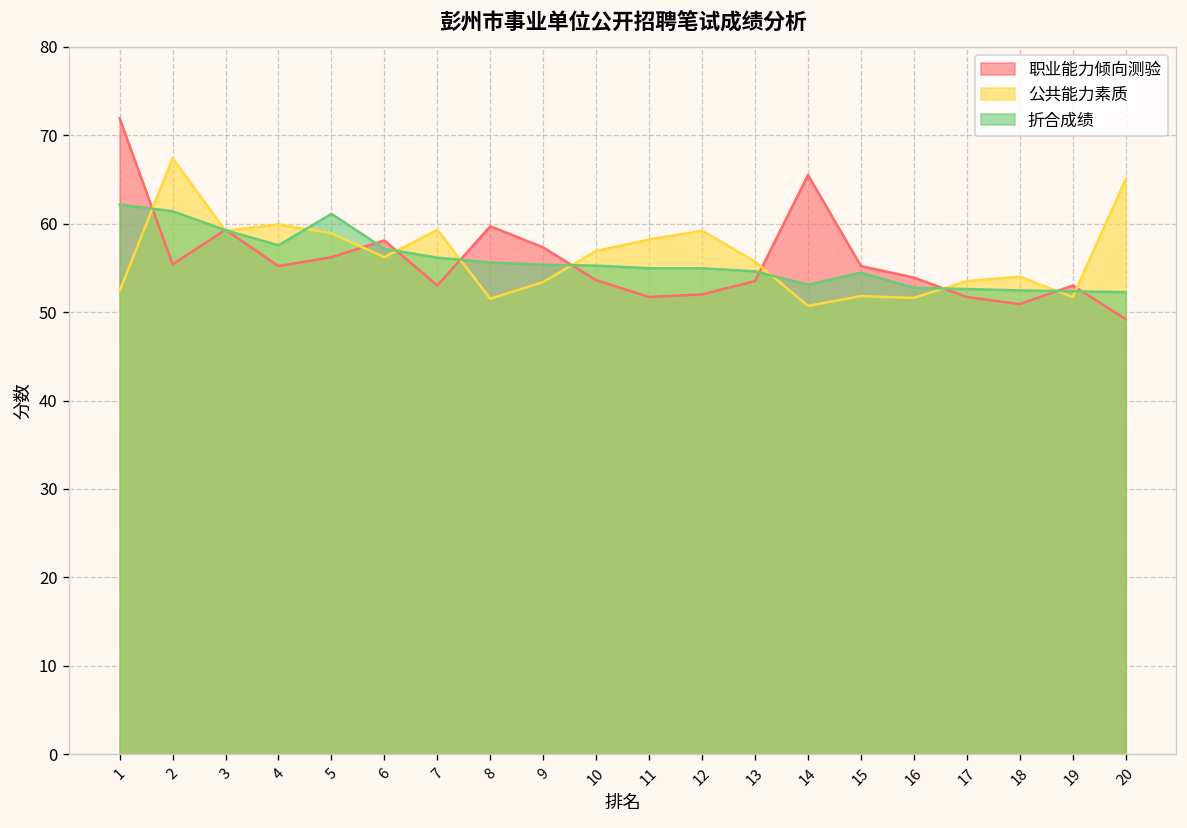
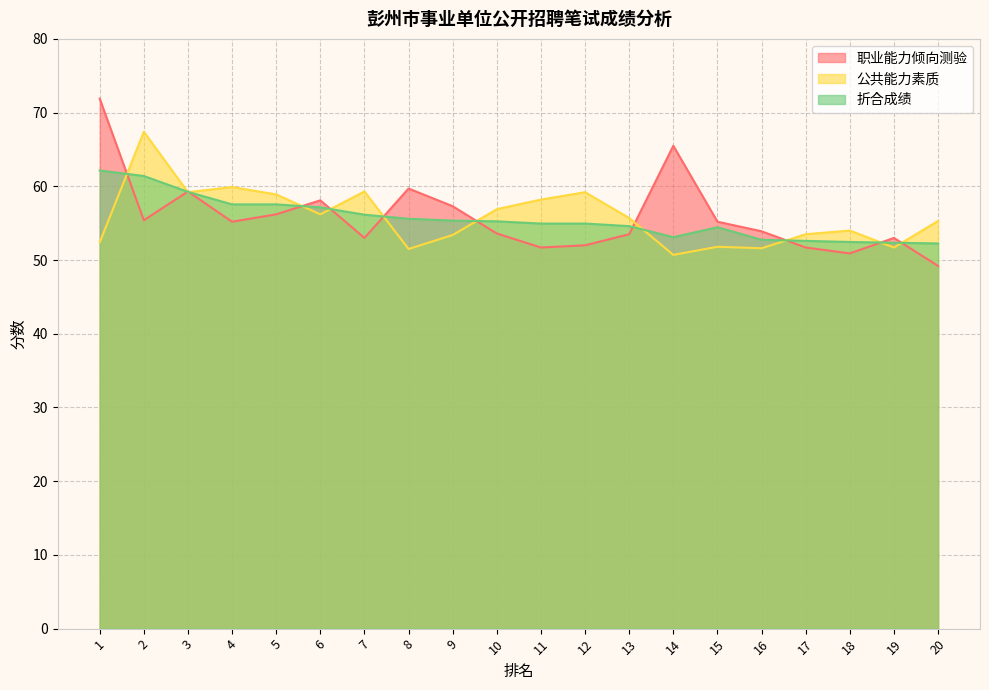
折合成绩, 5: 61 -> 58
公共能力素质, 20: 65 -> 55
